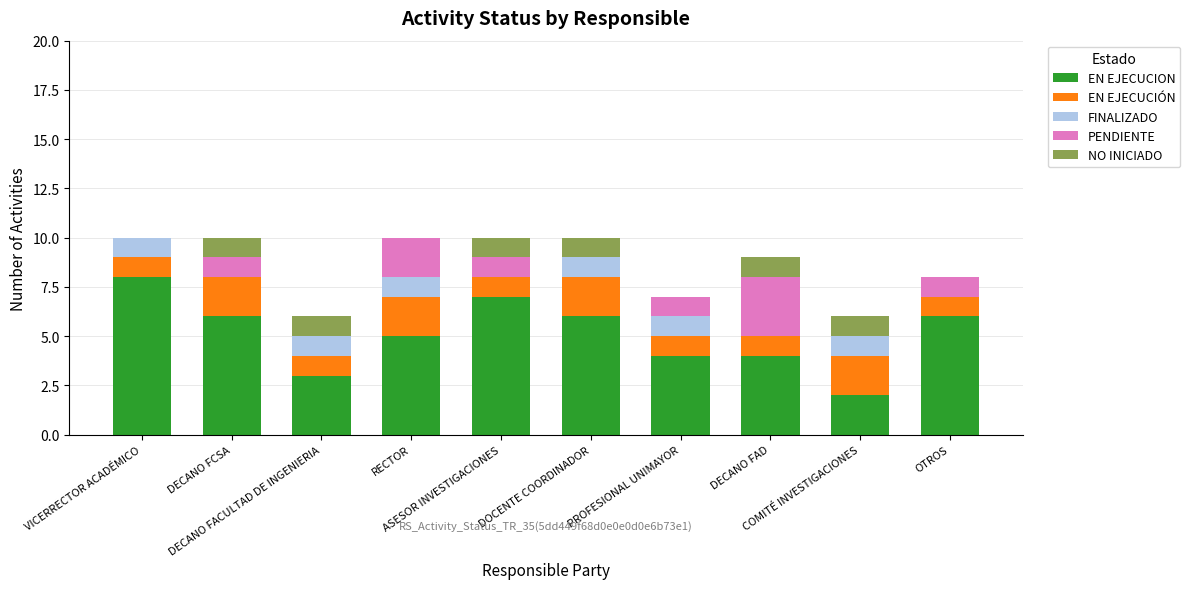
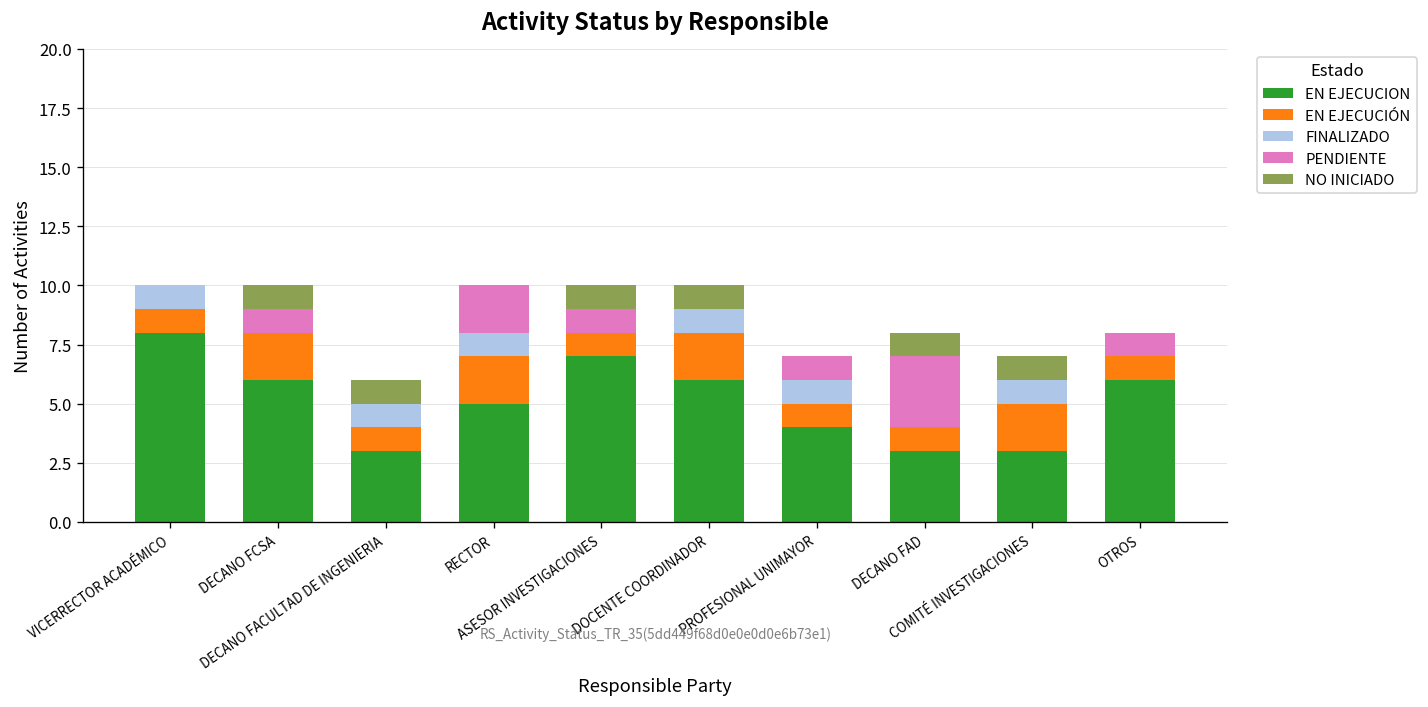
EN EJECUCION, DECANO FAD: 4 -> 3
EN EJECUCION, COMITÉ INVESTIGACIONES: 2 -> 3
